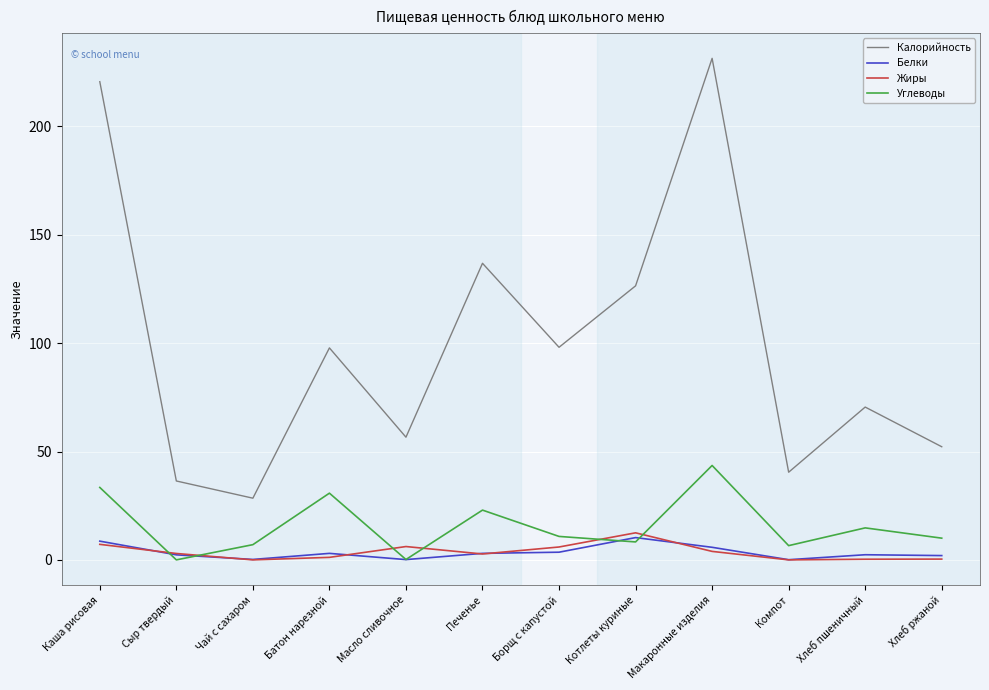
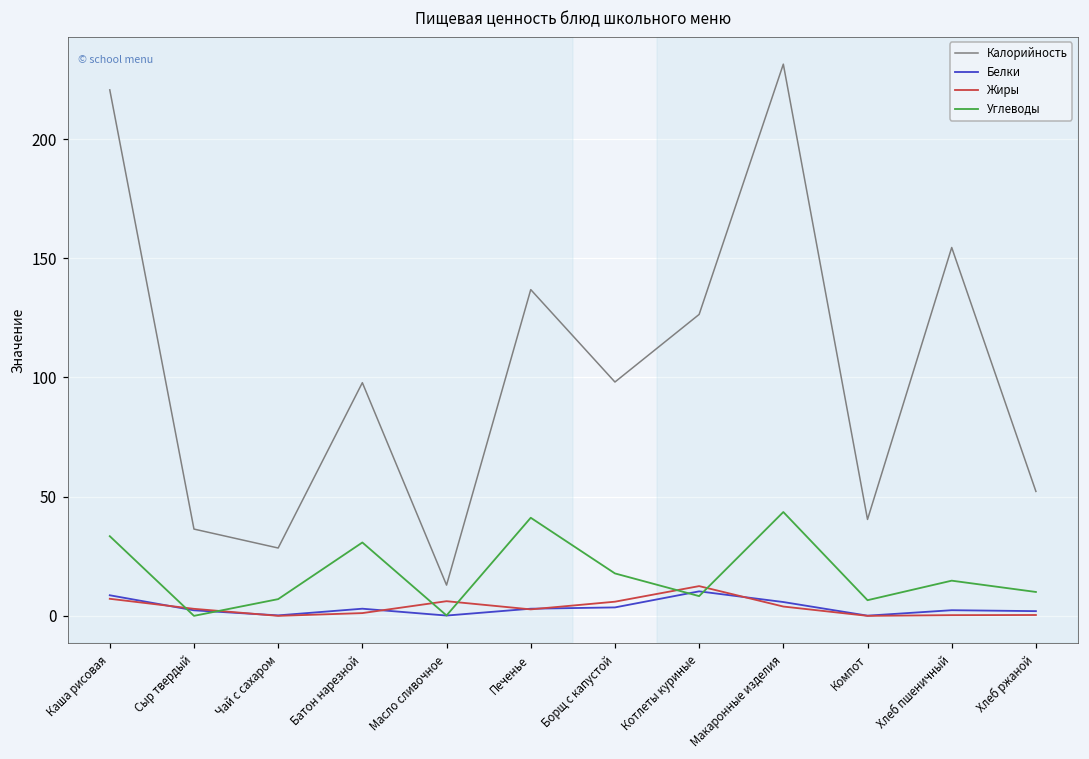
Калорийность, Масло сливочное: 57 -> 13
Углеводы, Печенье: 23 -> 41
Углеводы, Борщ с капустой: 11 -> 18
Калорийность, Хлеб пшеничный: 71 -> 155
